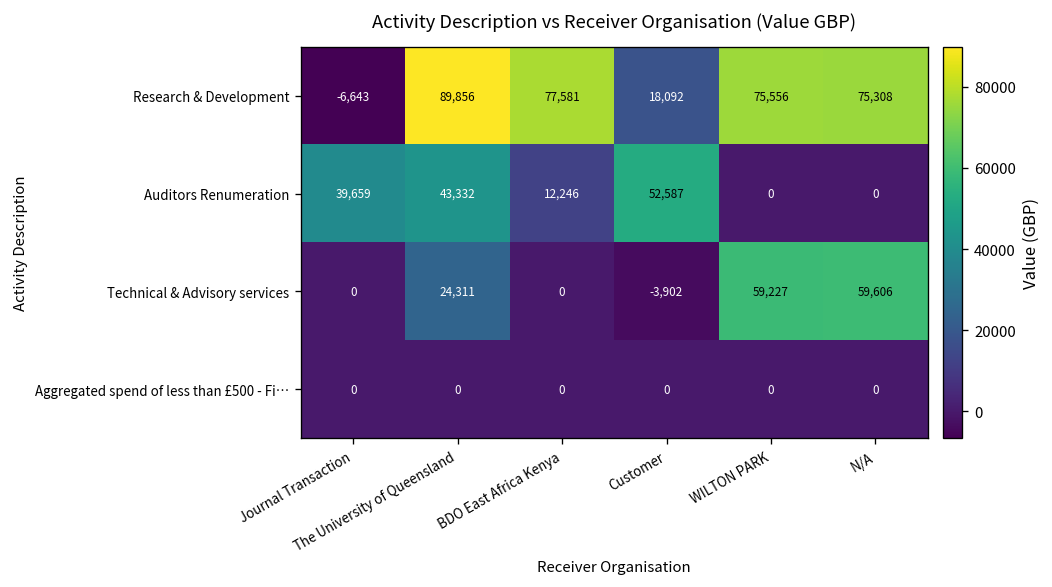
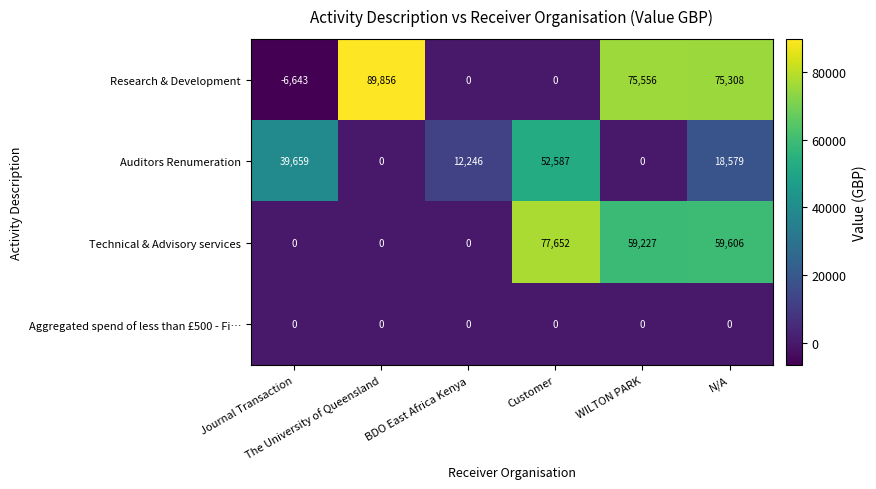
Research & Development, BDO East Africa Kenya: 77,581 -> 0
Research & Development, Customer: 18,092 -> 0
Auditors Renumeration, The University of Queensland: 43,332 -> 0
Auditors Renumeration, N/A: 0 -> 18,579
Technical & Advisory services, The University of Queensland: 24,311 -> 0
Technical & Advisory services, Customer: -3,902 -> 77,652
